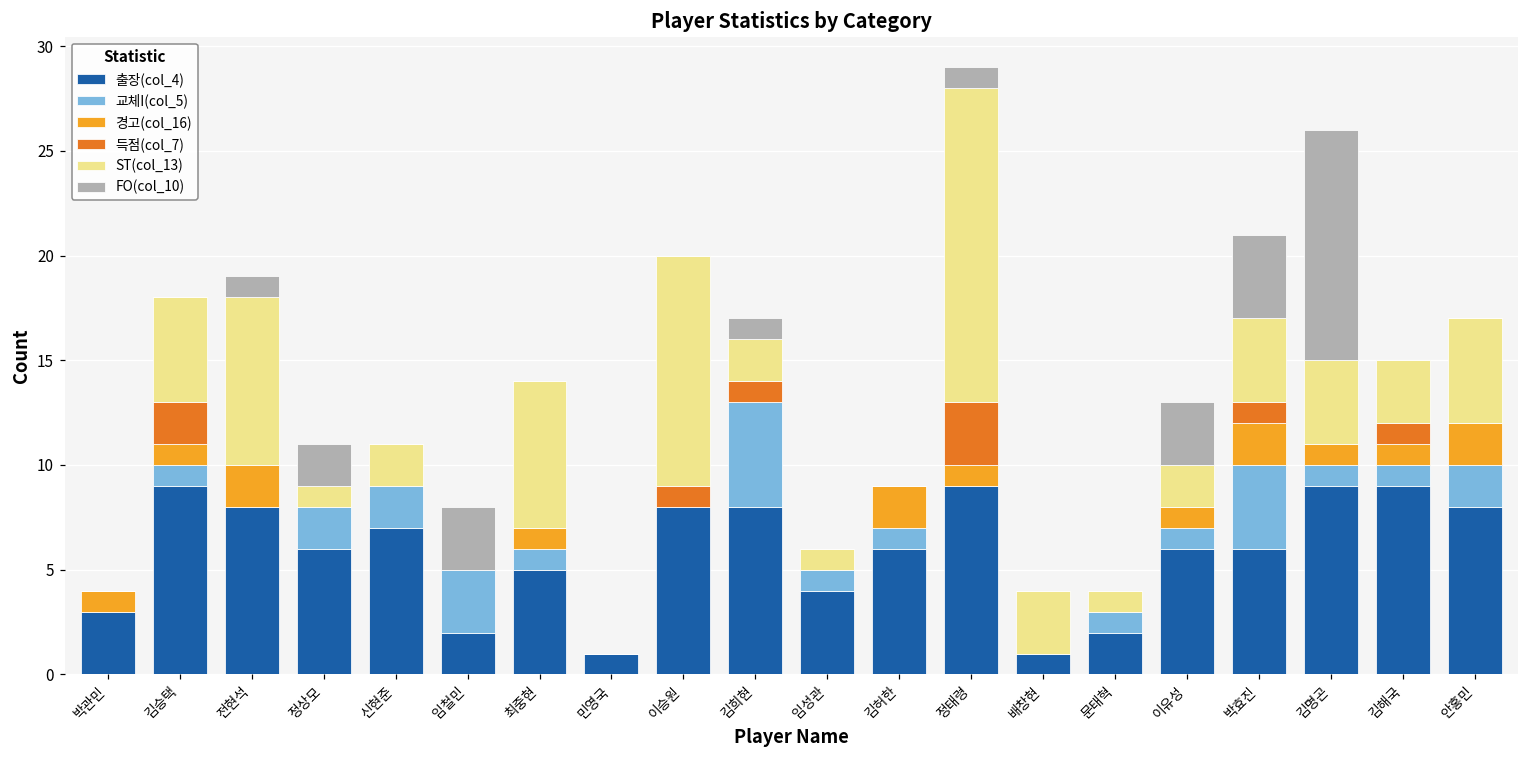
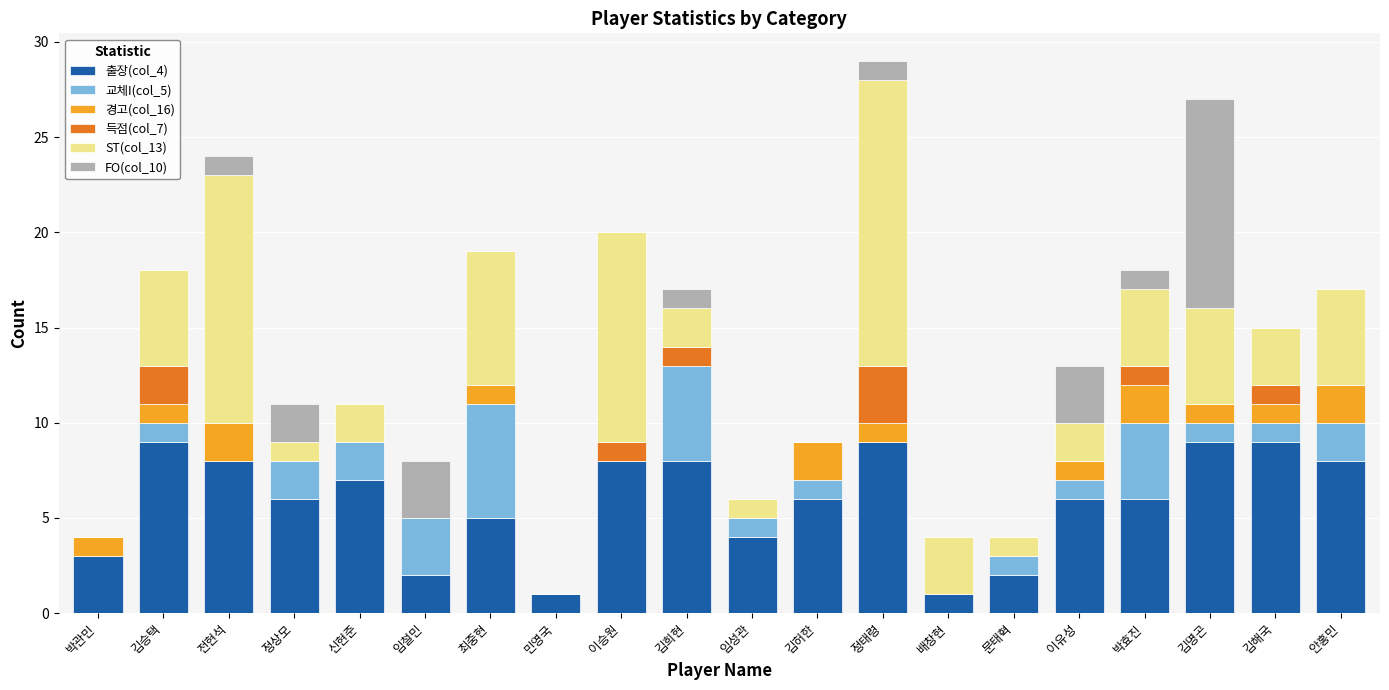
ST(col_13), 전현석: 8 -> 13
교체I(col_5), 최중현: 1 -> 6
FO(col_10), 박효진: 4 -> 1
ST(col_13), 김명곤: 4 -> 5
